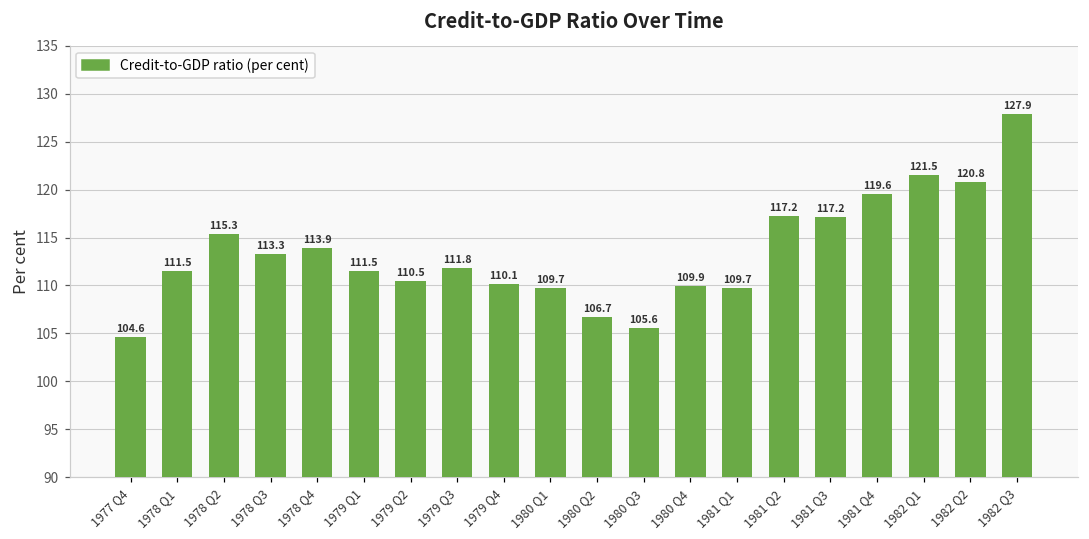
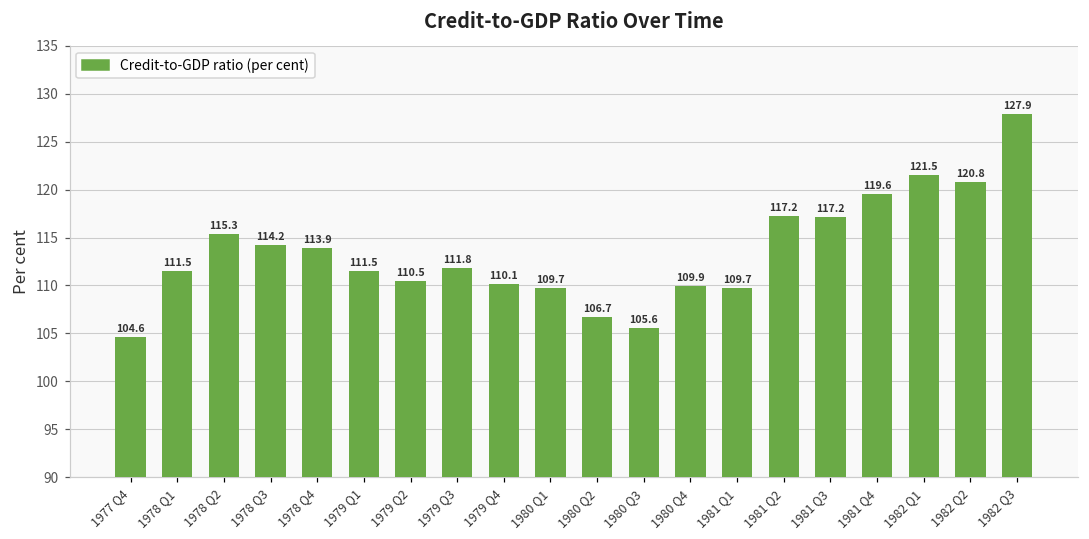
1978 Q3: 113.3 -> 114.2
